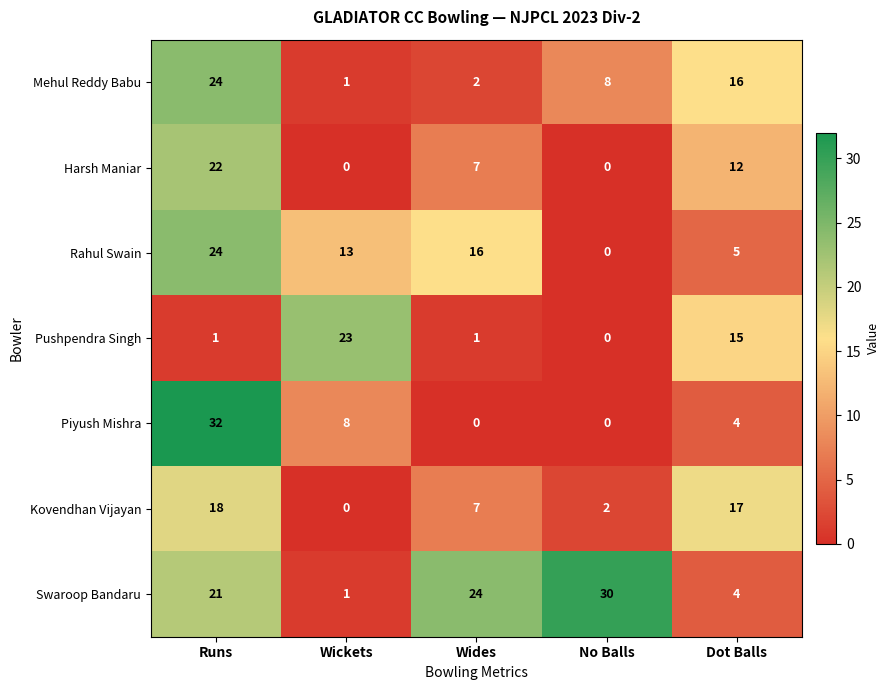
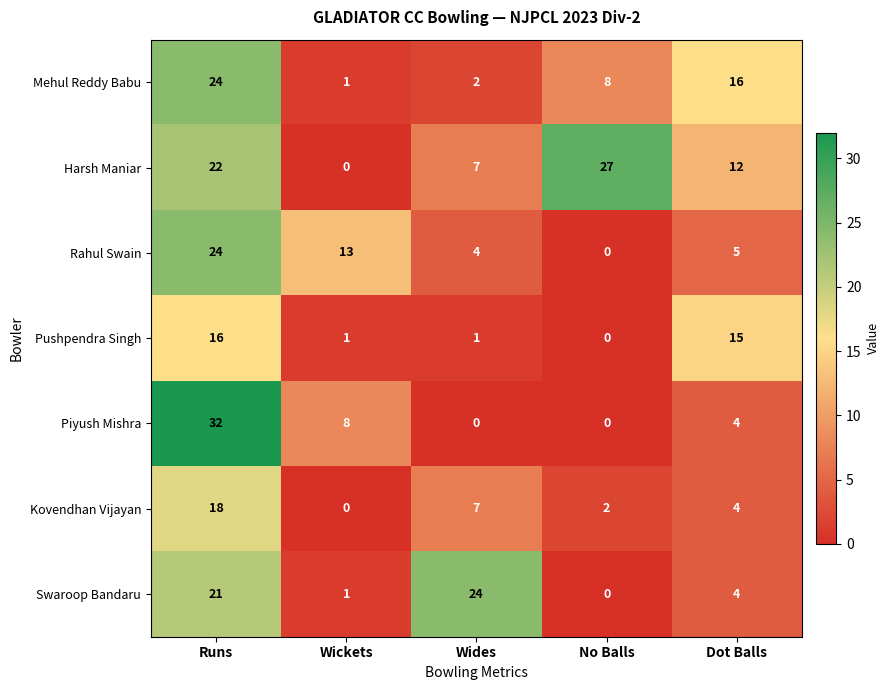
Harsh Maniar, No Balls: 0 -> 27
Rahul Swain, Wides: 16 -> 4
Pushpendra Singh, Runs: 1 -> 16
Pushpendra Singh, Wickets: 23 -> 1
Kovendhan Vijayan, Dot Balls: 17 -> 4
Swaroop Bandaru, No Balls: 30 -> 0
